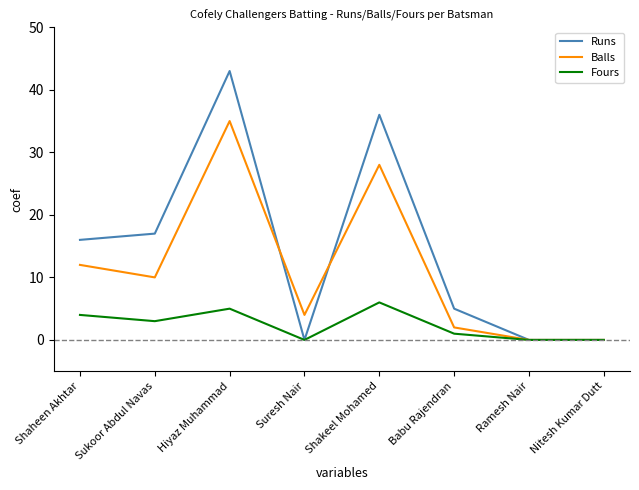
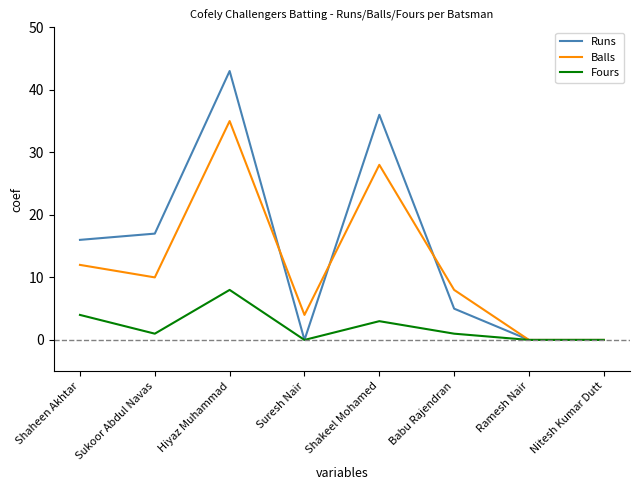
Fours, Sukoor Abdul Navas: 3 -> 1
Fours, Hiyaz Muhammad: 5 -> 8
Fours, Shakeel Mohamed: 6 -> 3
Balls, Babu Rajendran: 2 -> 8
